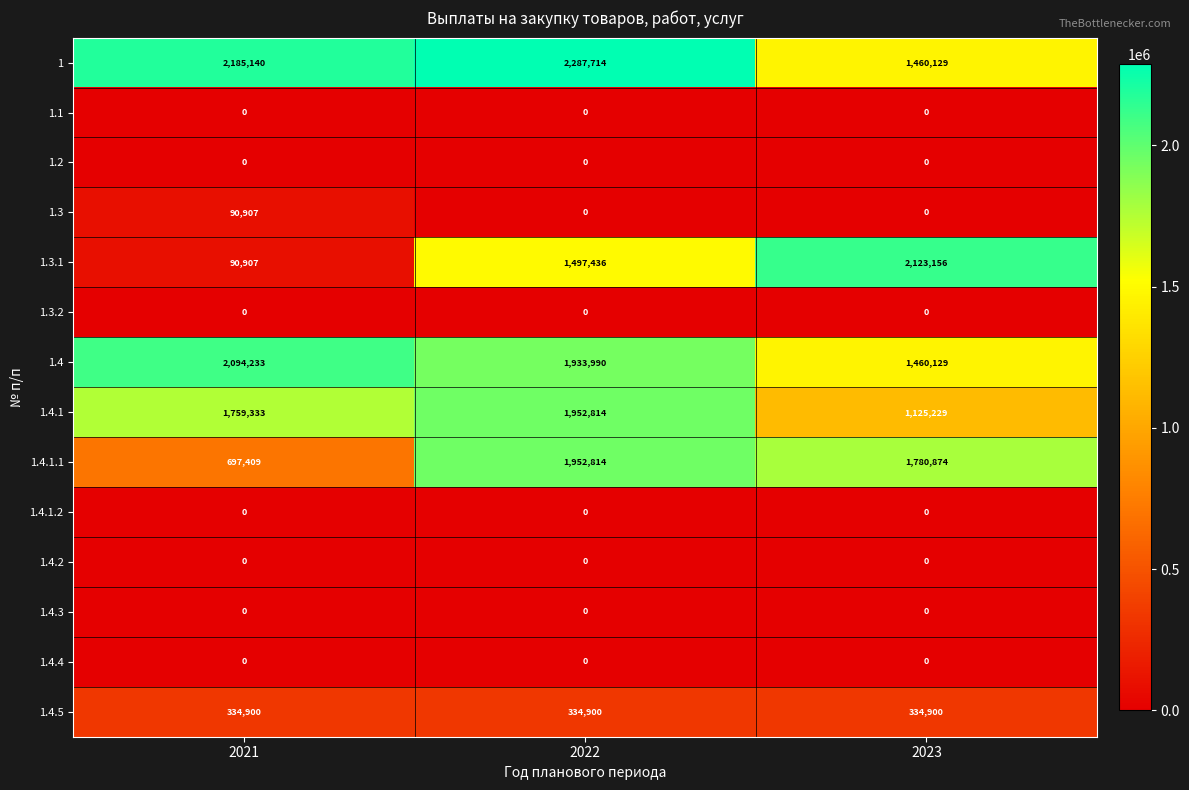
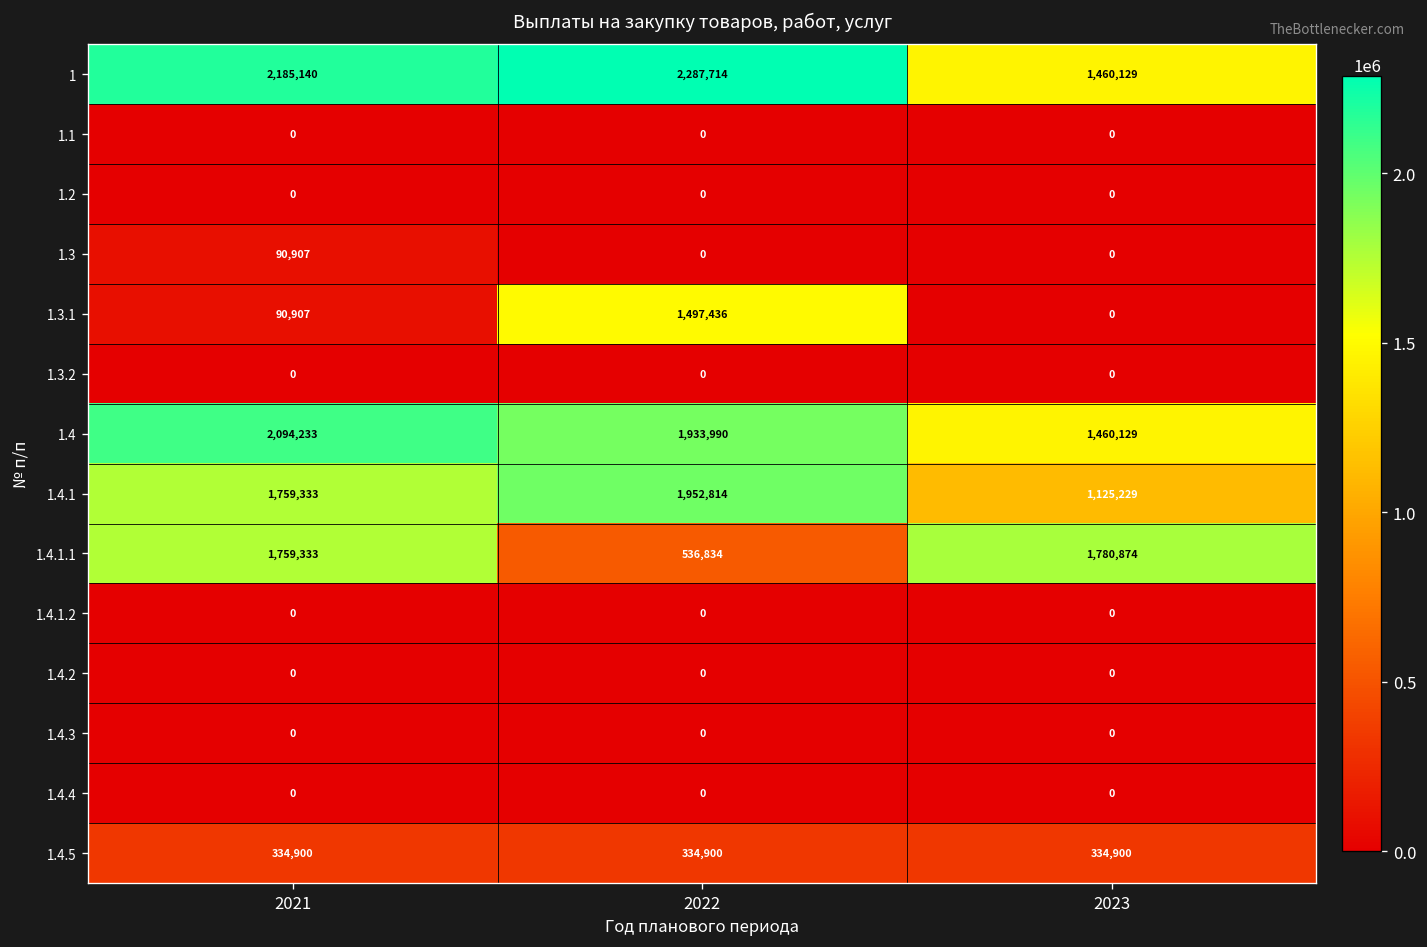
1.3.1, 2023: 2,123,156 -> 0
1.4.1.1, 2021: 697,409 -> 1,759,333
1.4.1.1, 2022: 1,952,814 -> 536,834
